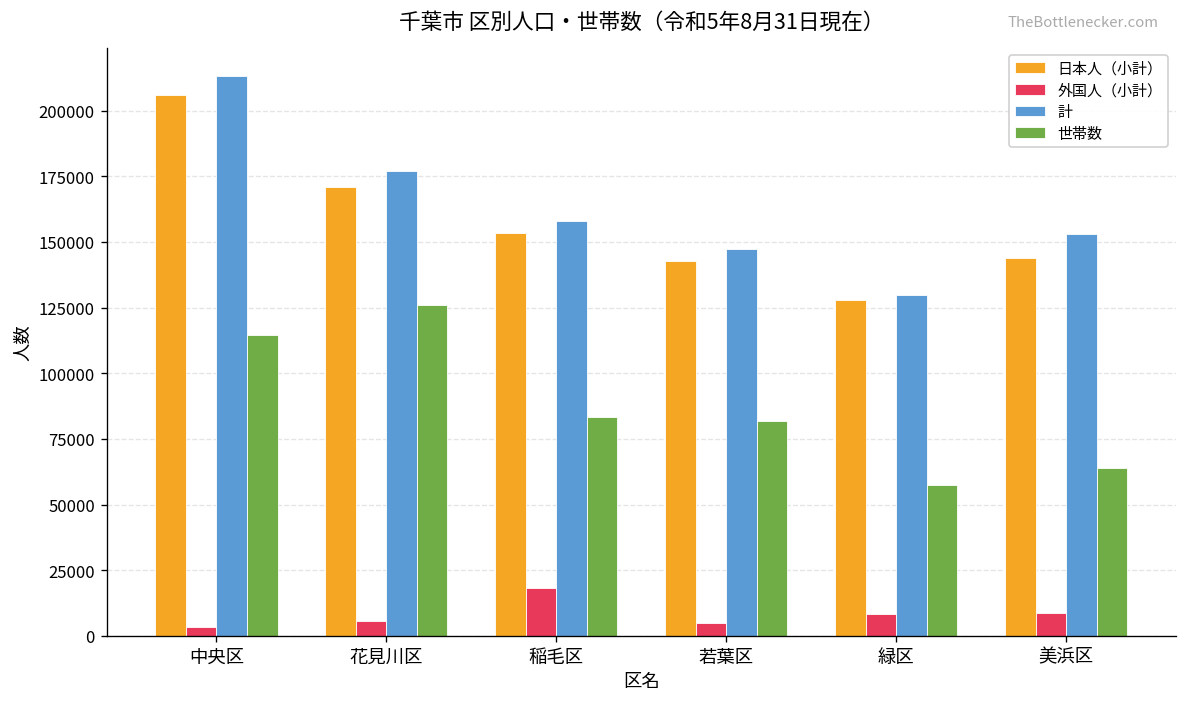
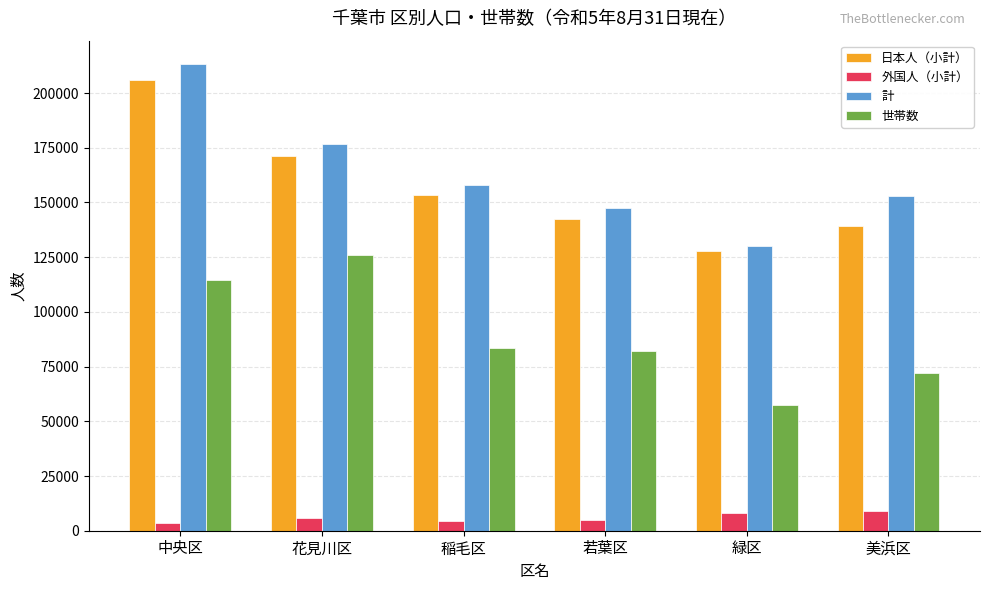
外国人（小計）, 稲毛区: 18000 -> 5000
日本人（小計）, 美浜区: 144000 -> 139000
世帯数, 美浜区: 64000 -> 72000
